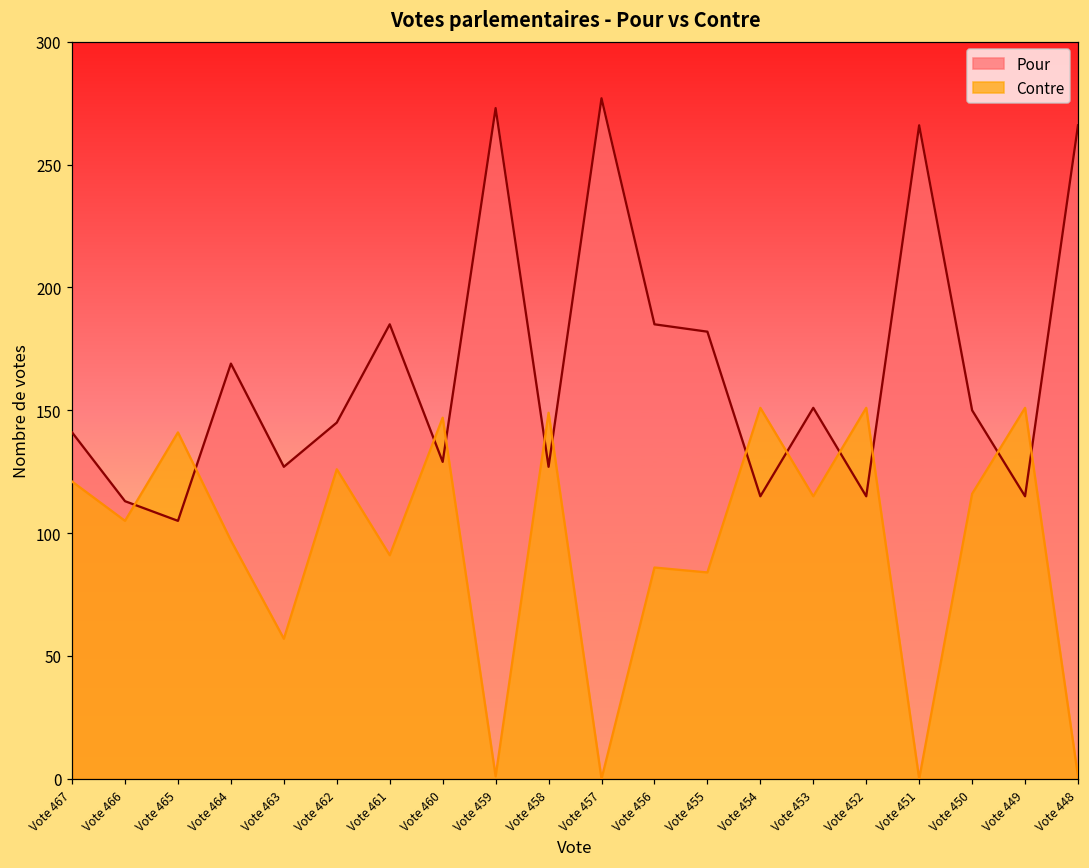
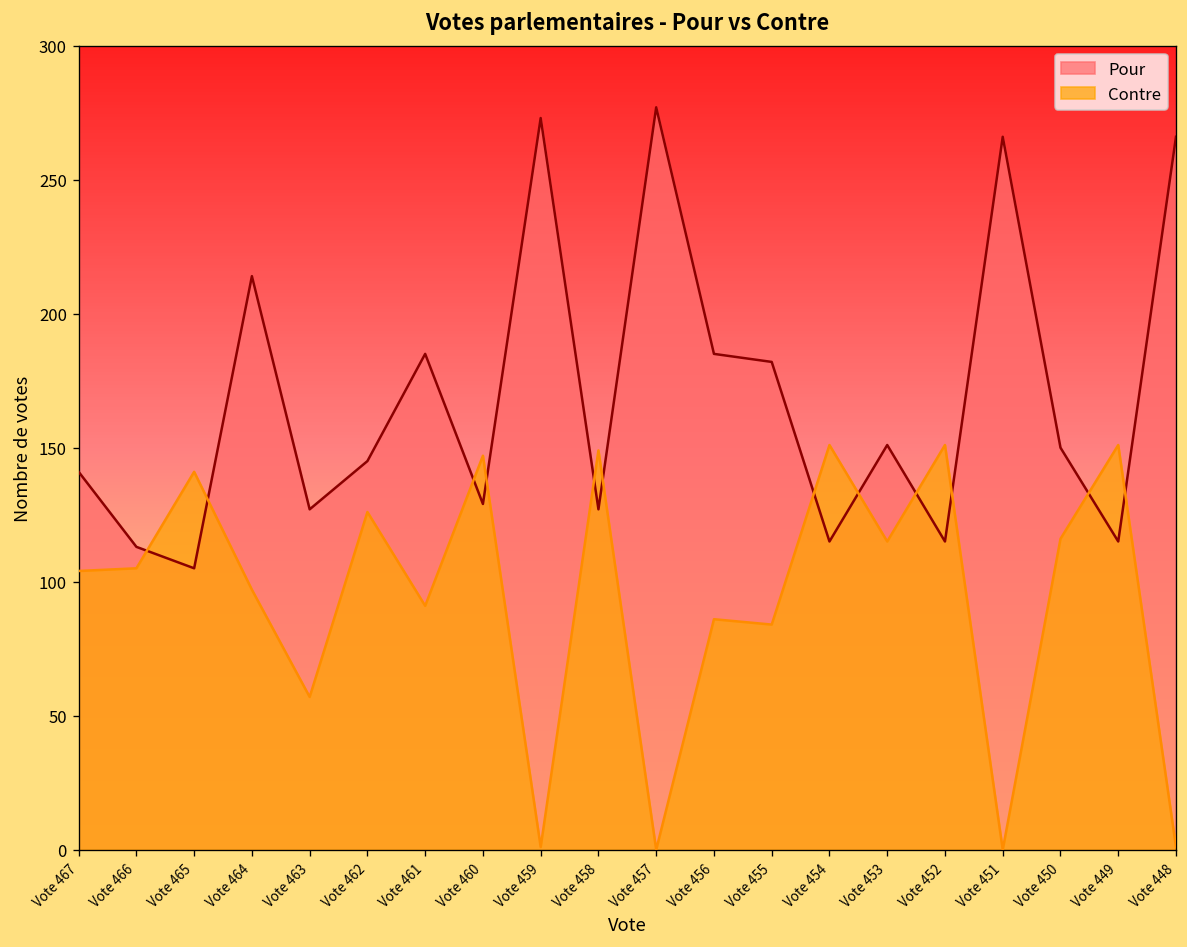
Contre, Vote 467: 121 -> 104
Pour, Vote 464: 169 -> 214
